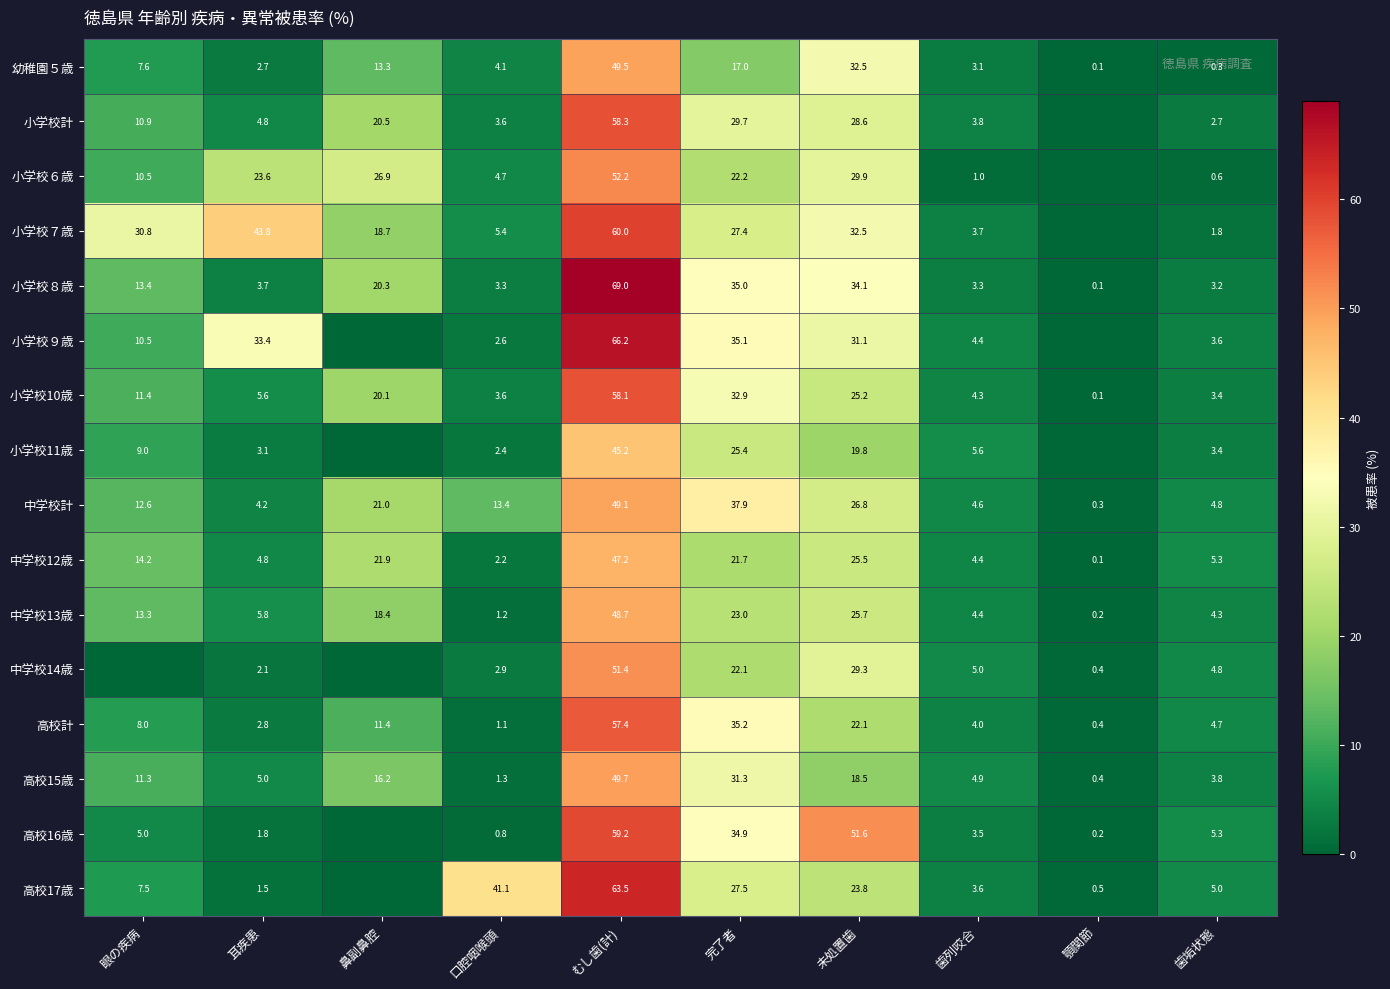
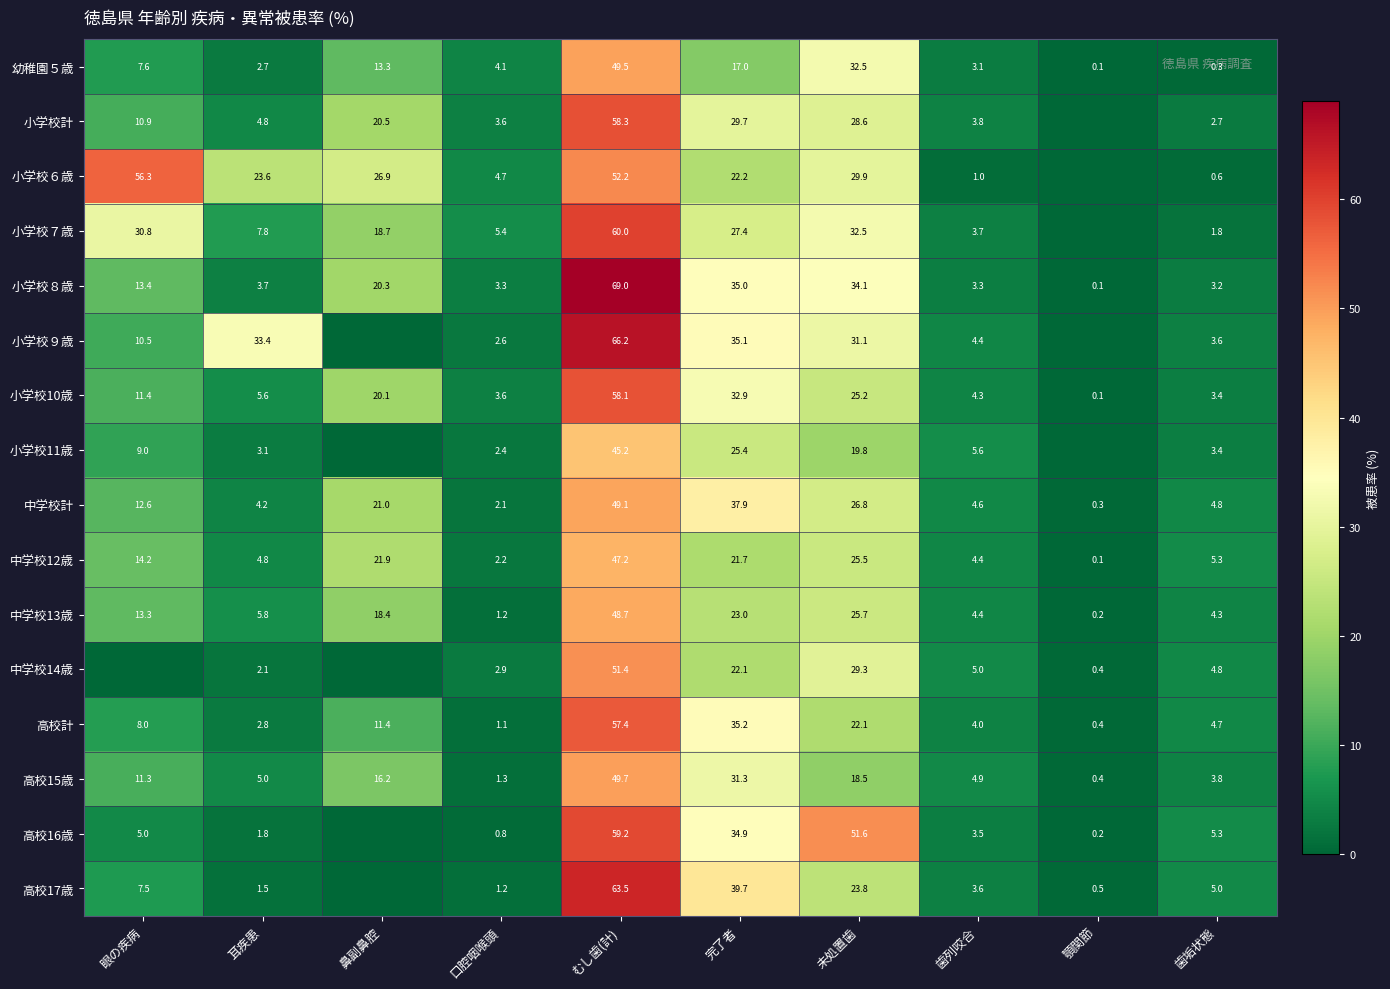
小学校６歳, 眼の疾病: 10.5 -> 56.3
小学校７歳, 耳疾患: 43.8 -> 7.8
中学校計, 口腔咽喉頭: 13.4 -> 2.1
高校17歳, 口腔咽喉頭: 41.1 -> 1.2
高校17歳, 完了者: 27.5 -> 39.7
